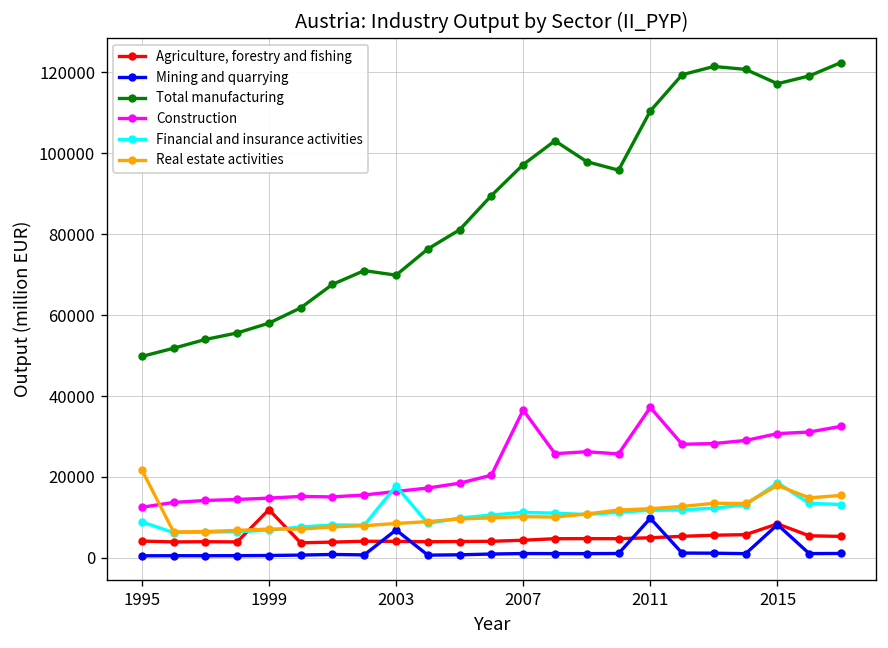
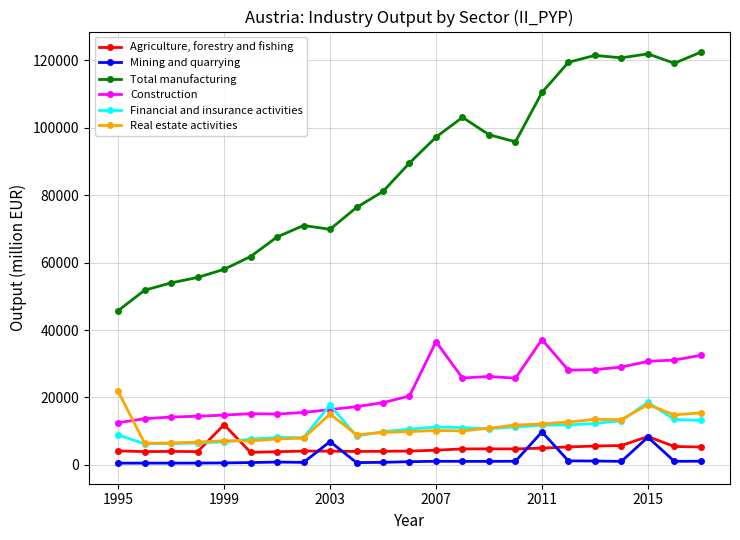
Total manufacturing, 1995: 50000 -> 46000
Real estate activities, 2003: 8000 -> 15000
Total manufacturing, 2015: 117000 -> 122000
